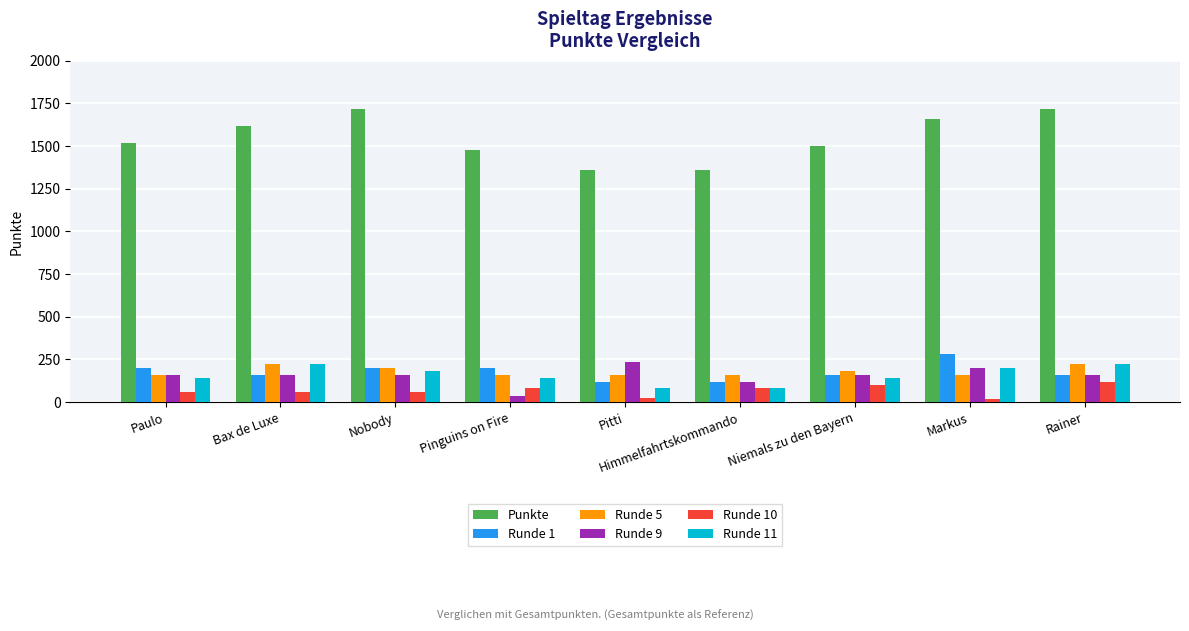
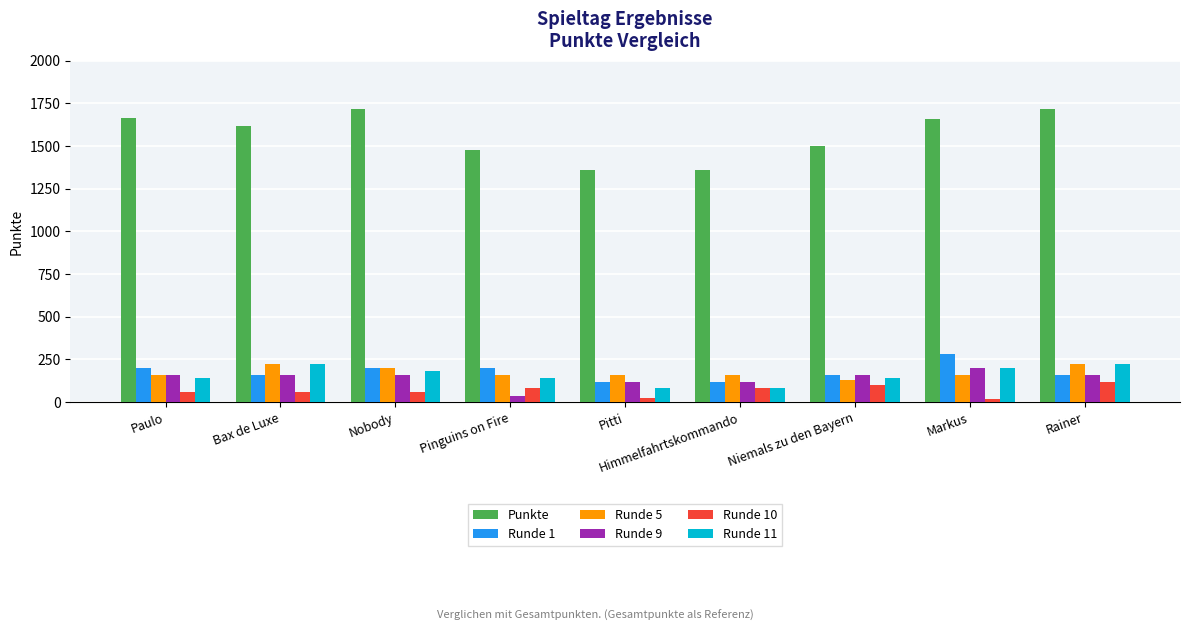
Punkte, Paulo: 1520 -> 1660
Runde 9, Pitti: 240 -> 120
Runde 5, Niemals zu den Bayern: 180 -> 130
